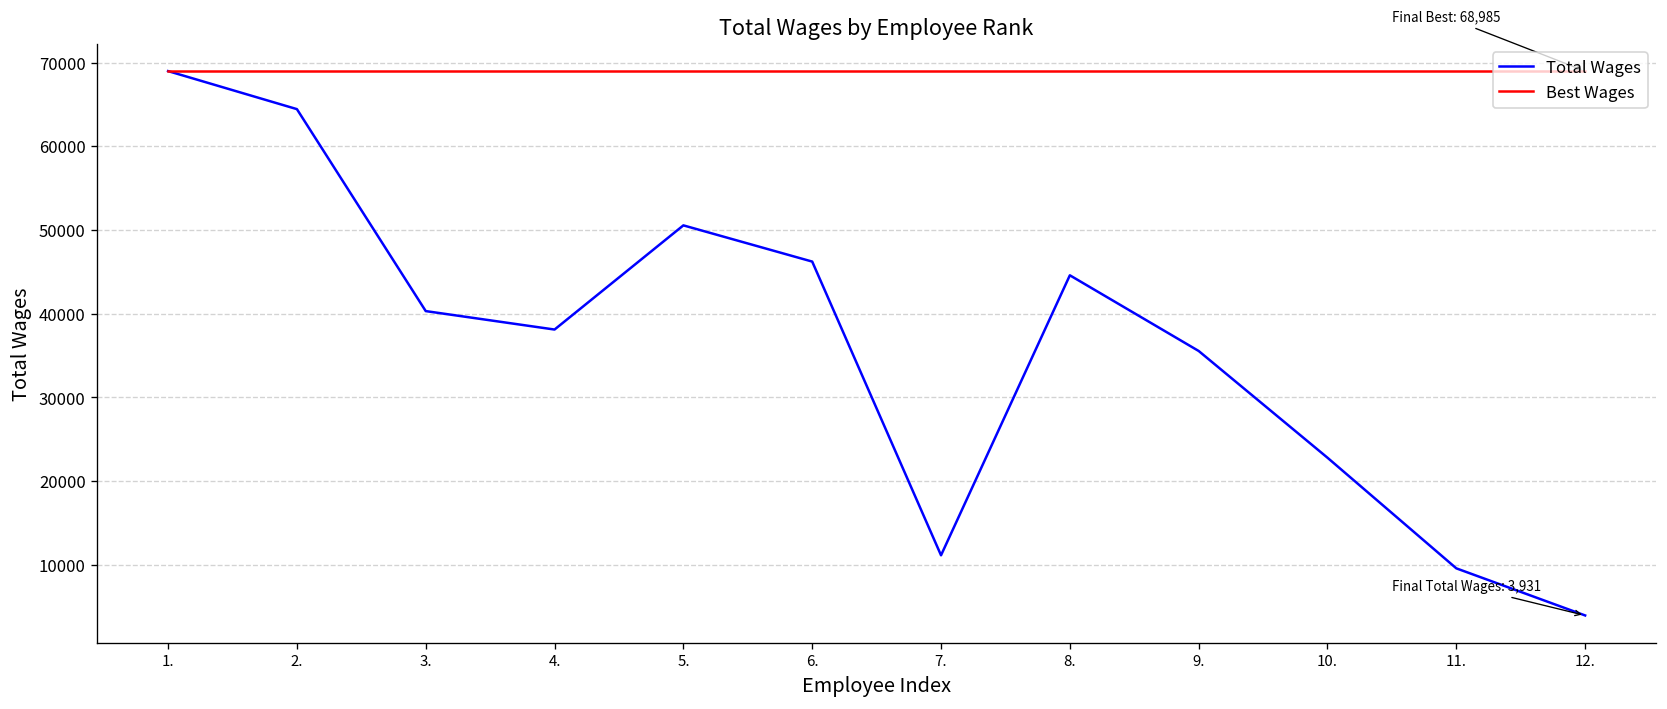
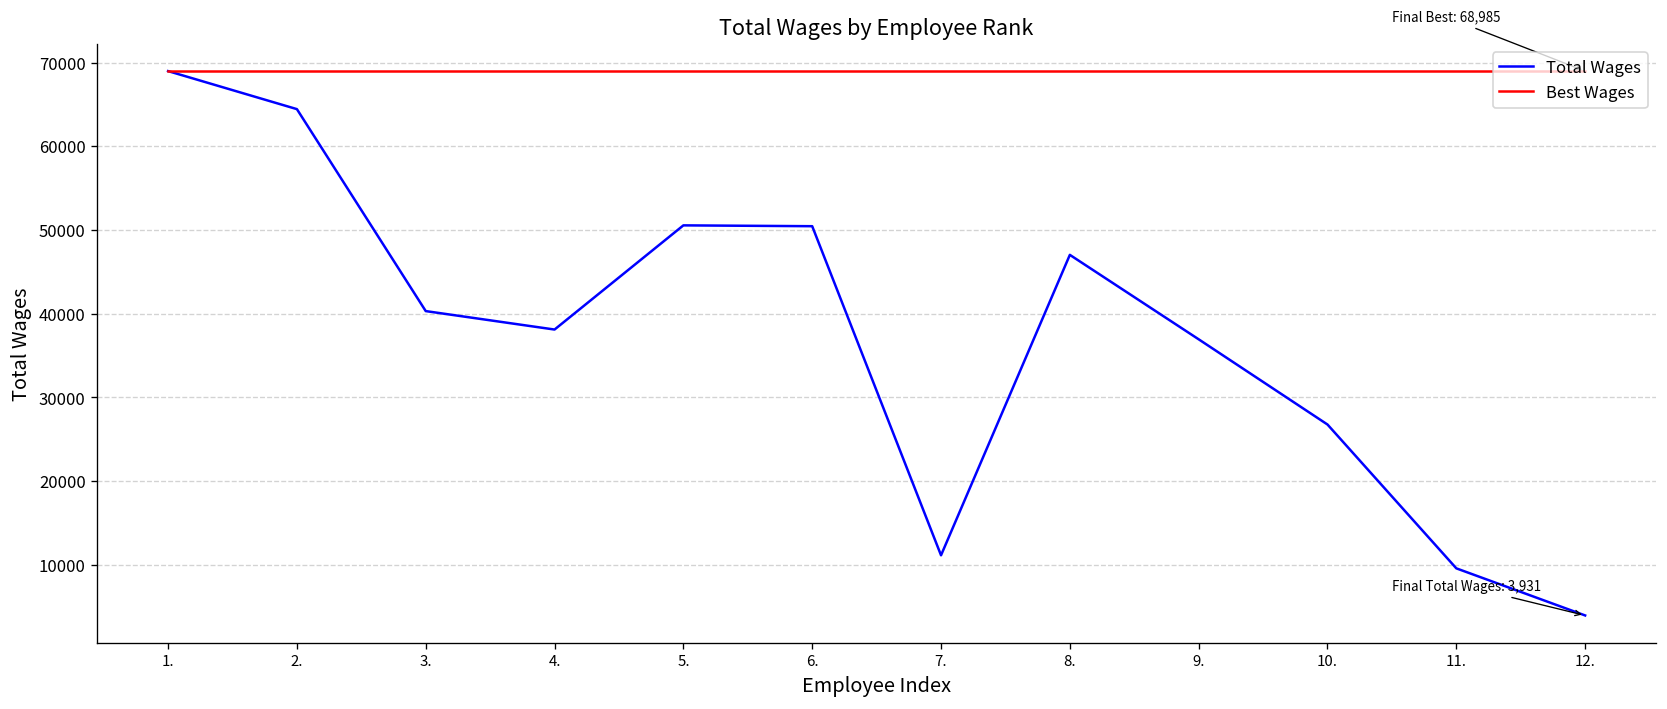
Total Wages, 6.: 46000 -> 50000
Total Wages, 8.: 45000 -> 47000
Total Wages, 9.: 36000 -> 37000
Total Wages, 10.: 23000 -> 27000
